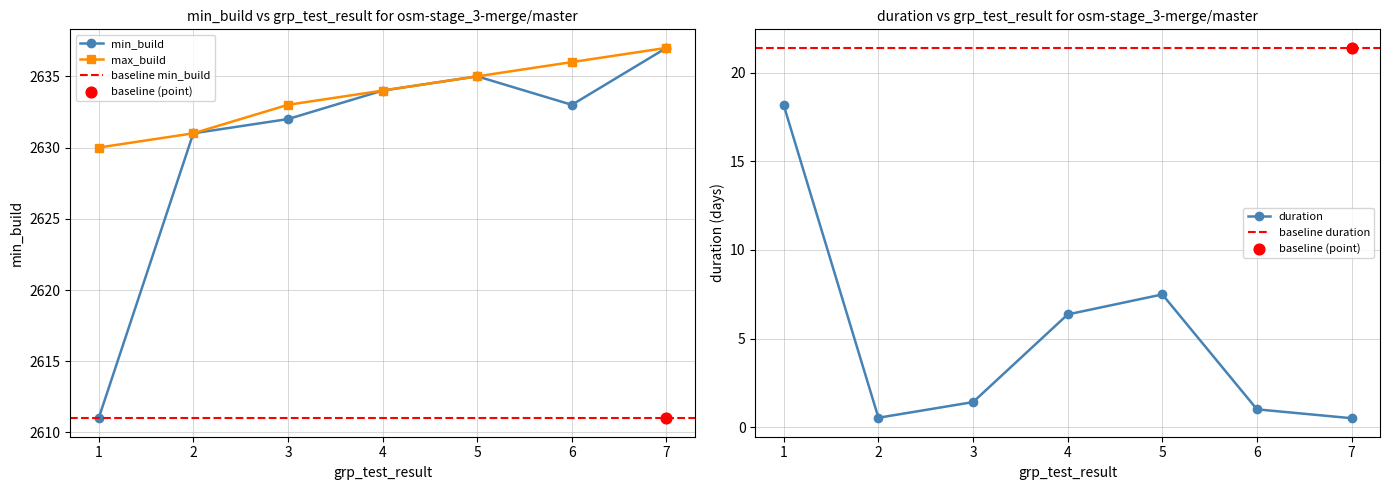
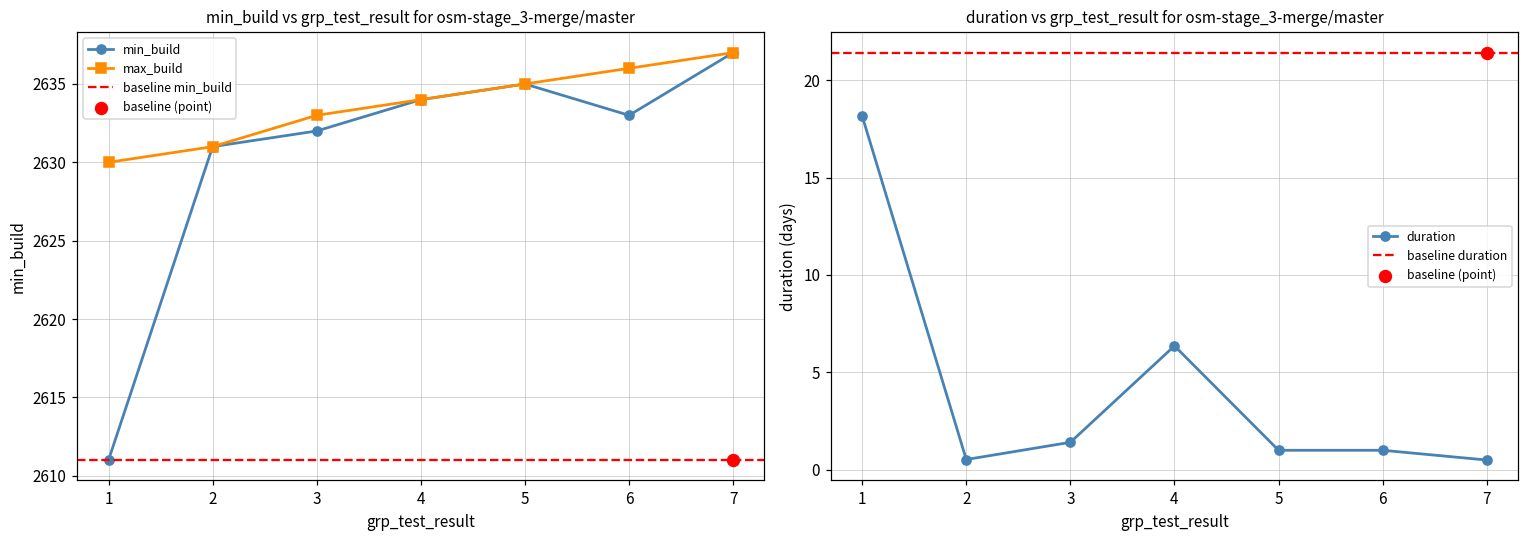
duration vs grp_test_result for osm-stage_3-merge/master, duration, 5: 7.5 -> 1.0
